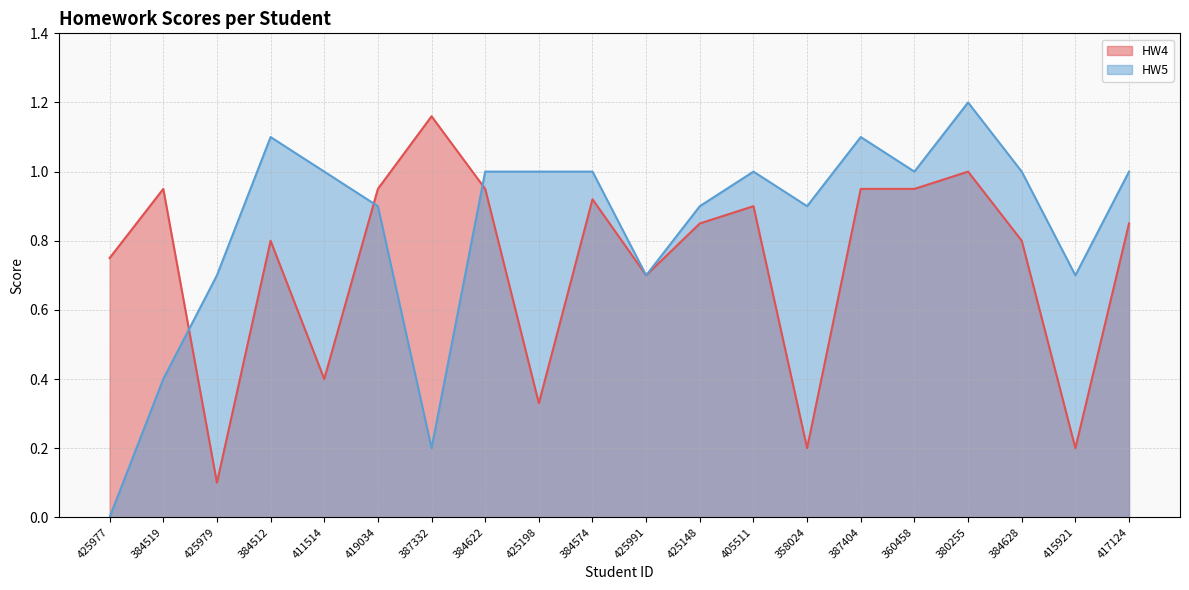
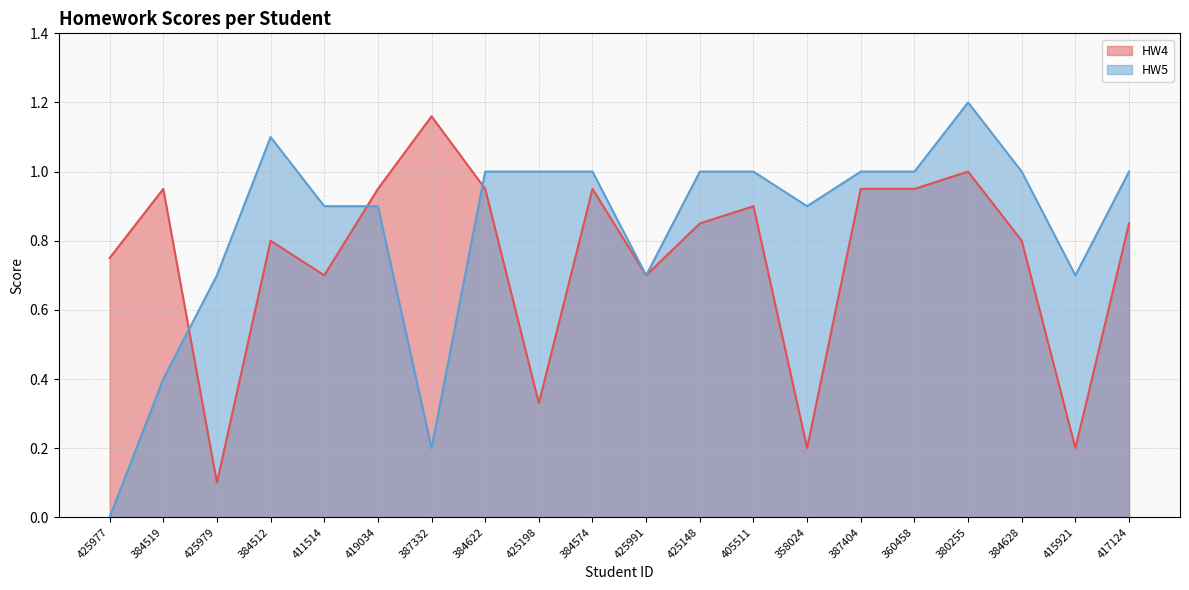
HW4, 411514: 0.4 -> 0.7
HW5, 411514: 1.0 -> 0.9
HW4, 384574: 0.92 -> 0.95
HW5, 425148: 0.9 -> 1.0
HW5, 387404: 1.1 -> 1.0
